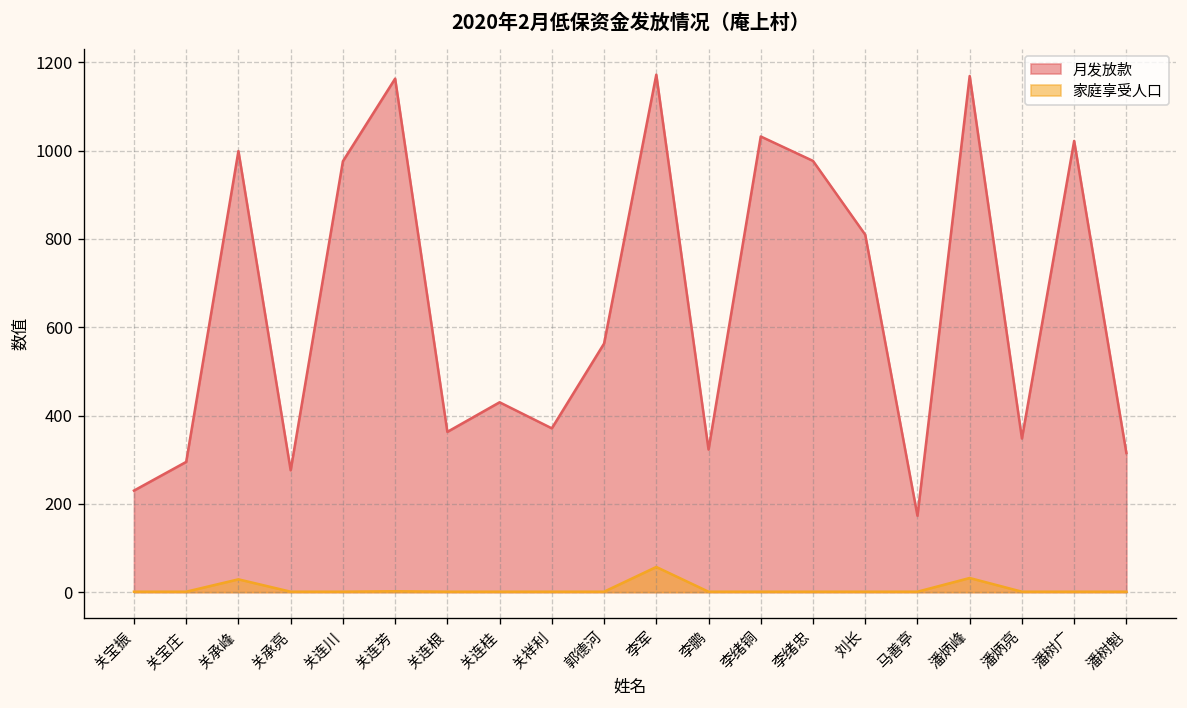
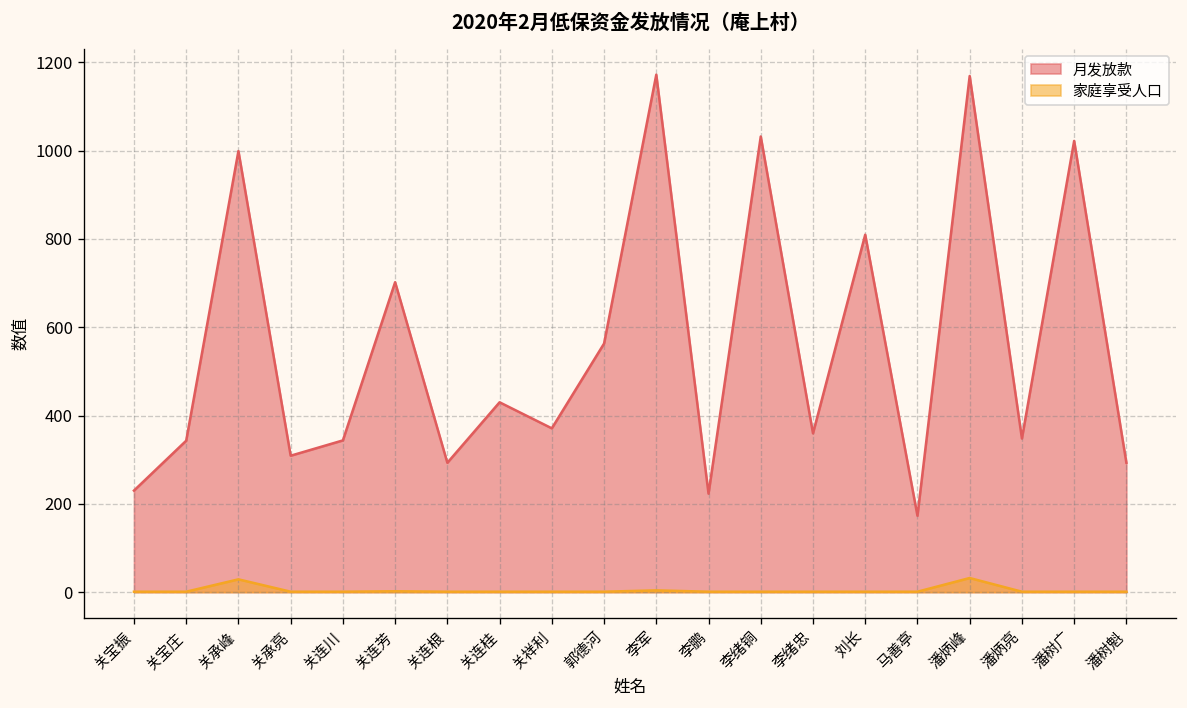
月发放款, 关宝庄: 300 -> 340
月发放款, 关承亮: 280 -> 310
月发放款, 关连川: 980 -> 340
月发放款, 关连芳: 1160 -> 700
月发放款, 关连根: 360 -> 290
家庭享受人口, 李军: 60 -> 0
月发放款, 李鹏: 320 -> 220
月发放款, 李绪忠: 980 -> 360
月发放款, 潘树魁: 320 -> 290
